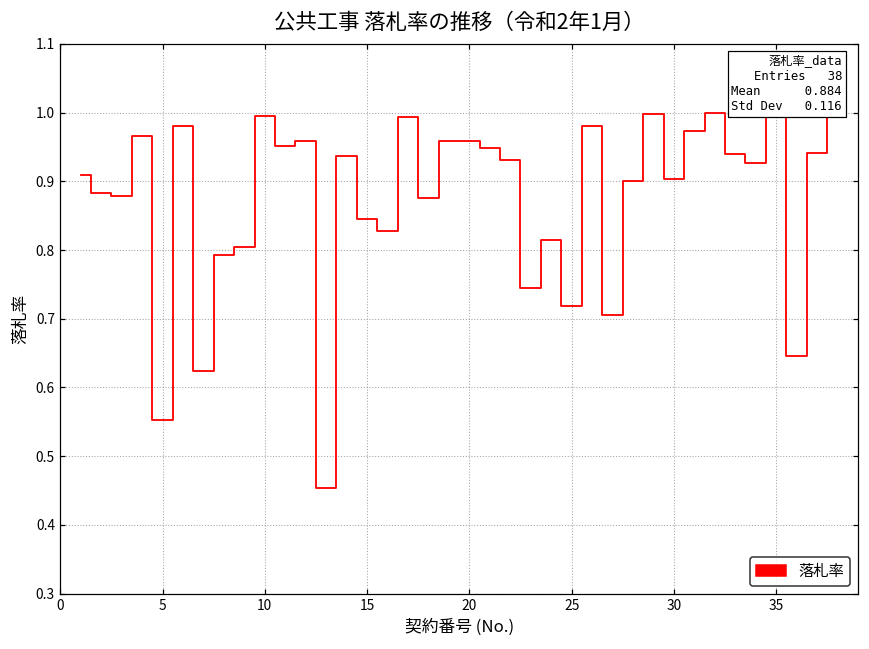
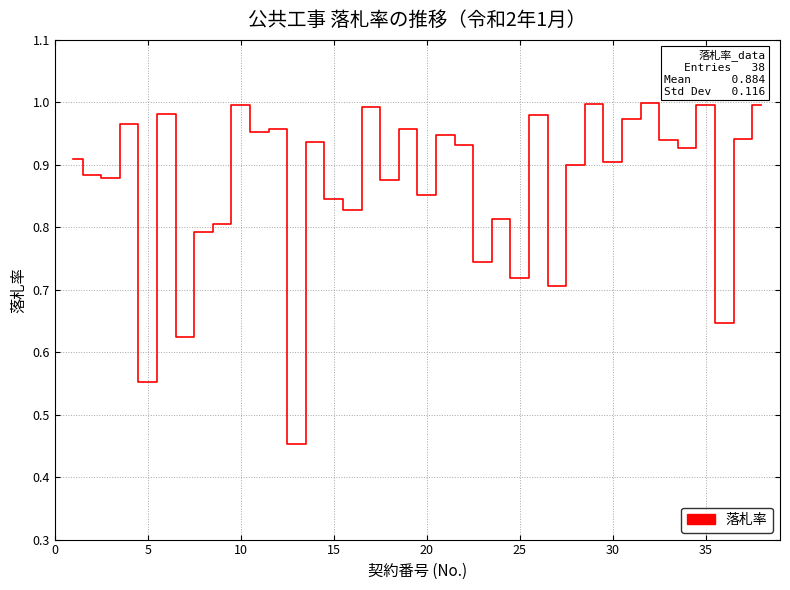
20: 0.96 -> 0.85
